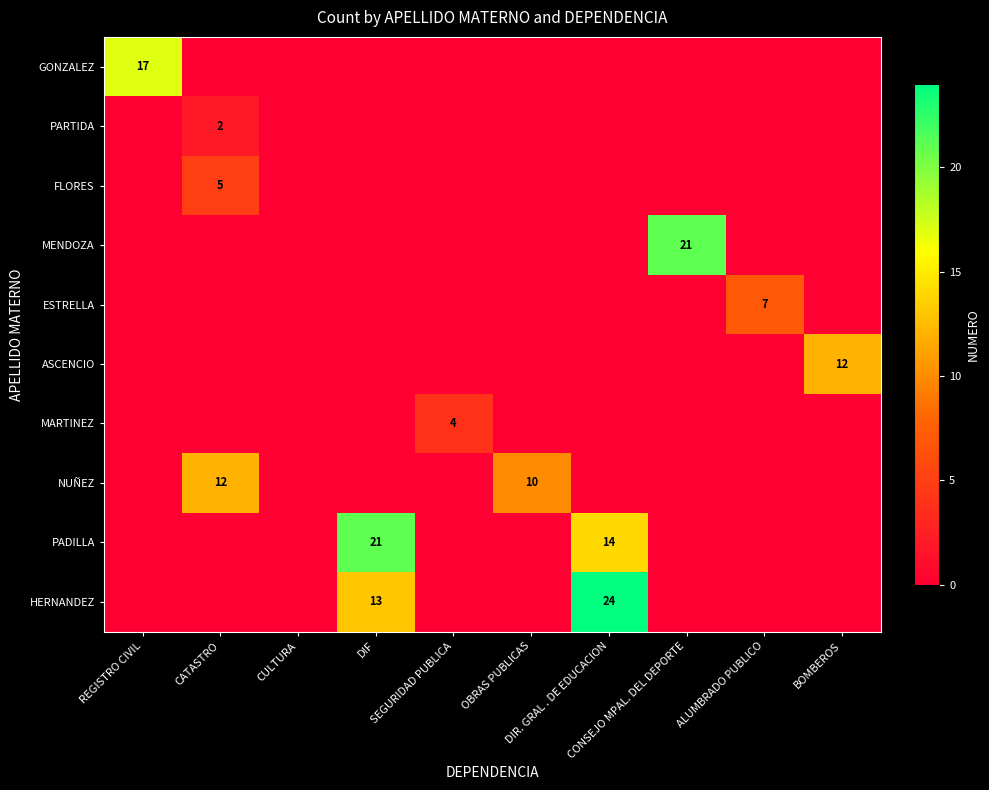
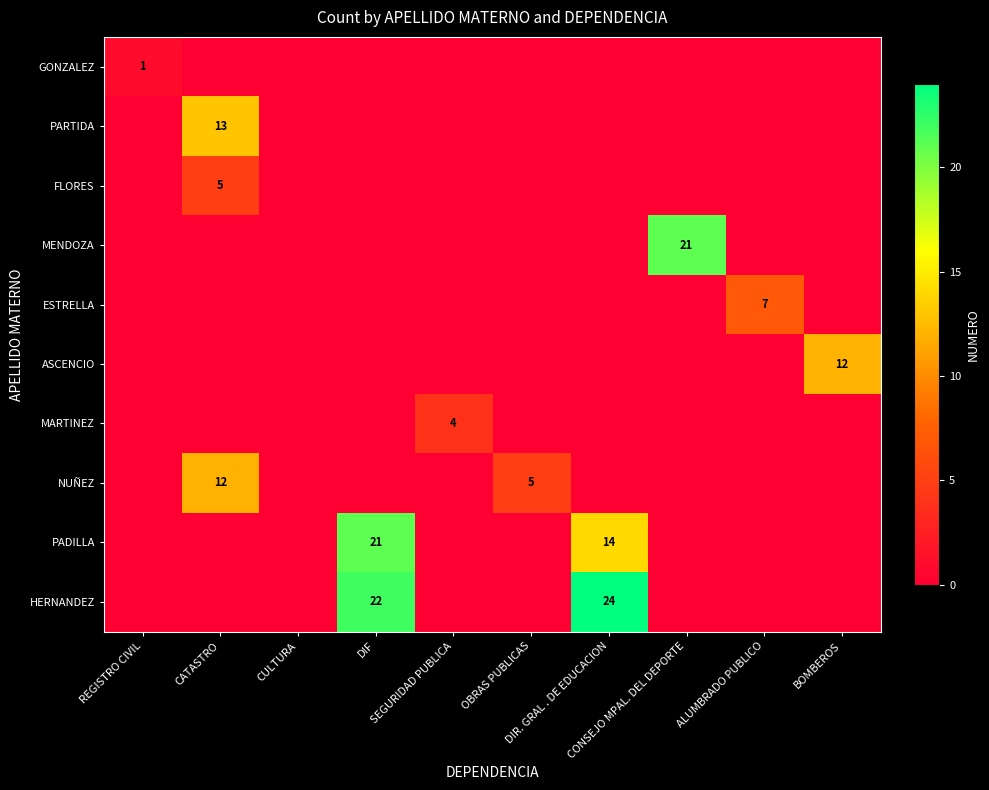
GONZALEZ, REGISTRO CIVIL: 17 -> 1
PARTIDA, CATASTRO: 2 -> 13
NUÑEZ, OBRAS PUBLICAS: 10 -> 5
HERNANDEZ, DIF: 13 -> 22
